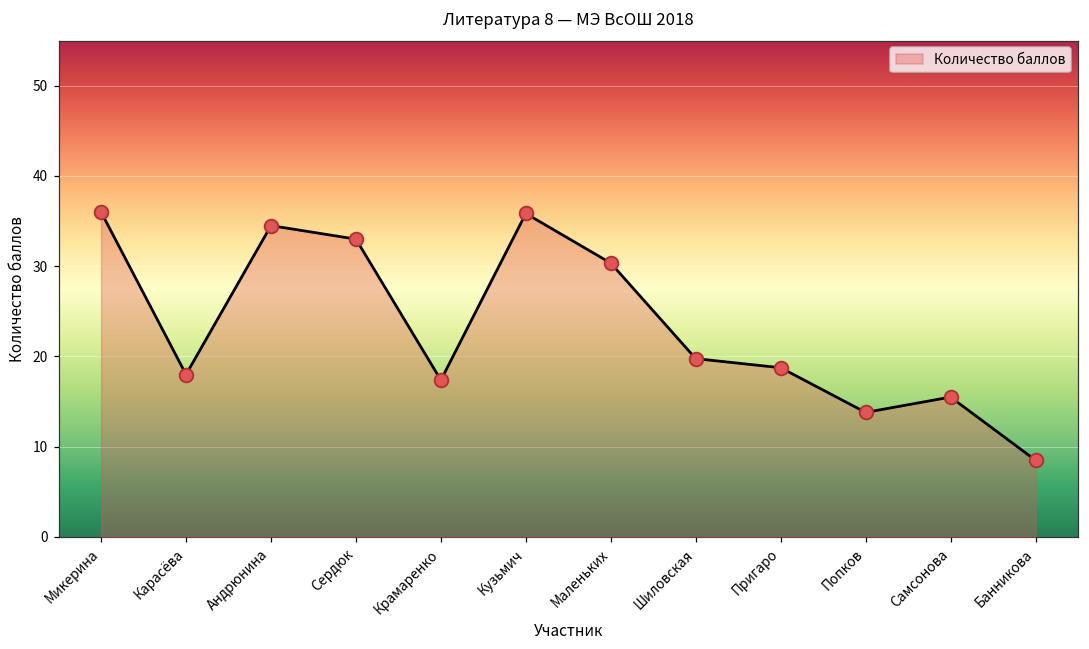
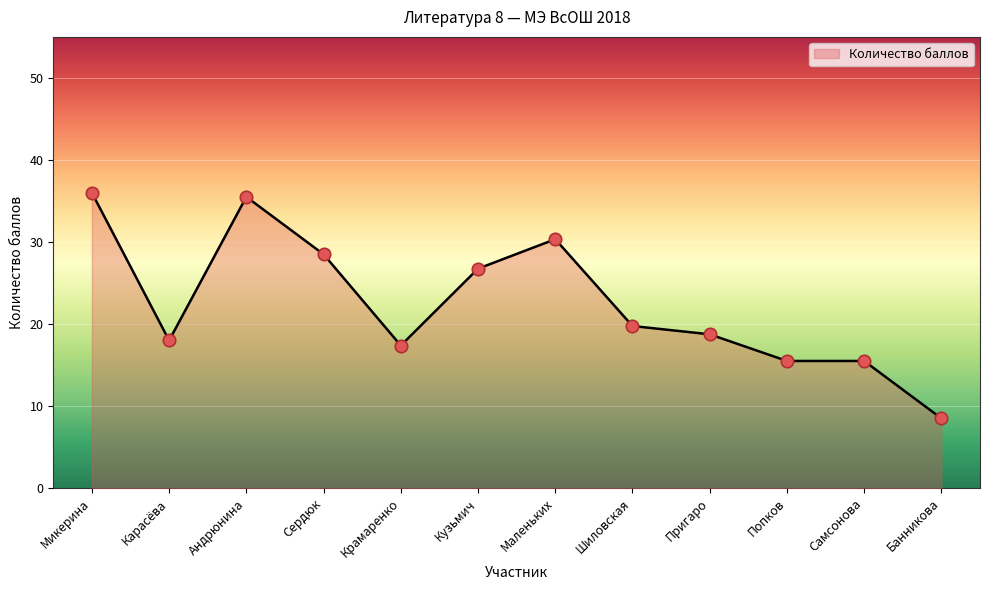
Андрюнина: 35 -> 36
Сердюк: 33 -> 29
Кузьмич: 36 -> 27
Попков: 14 -> 16
